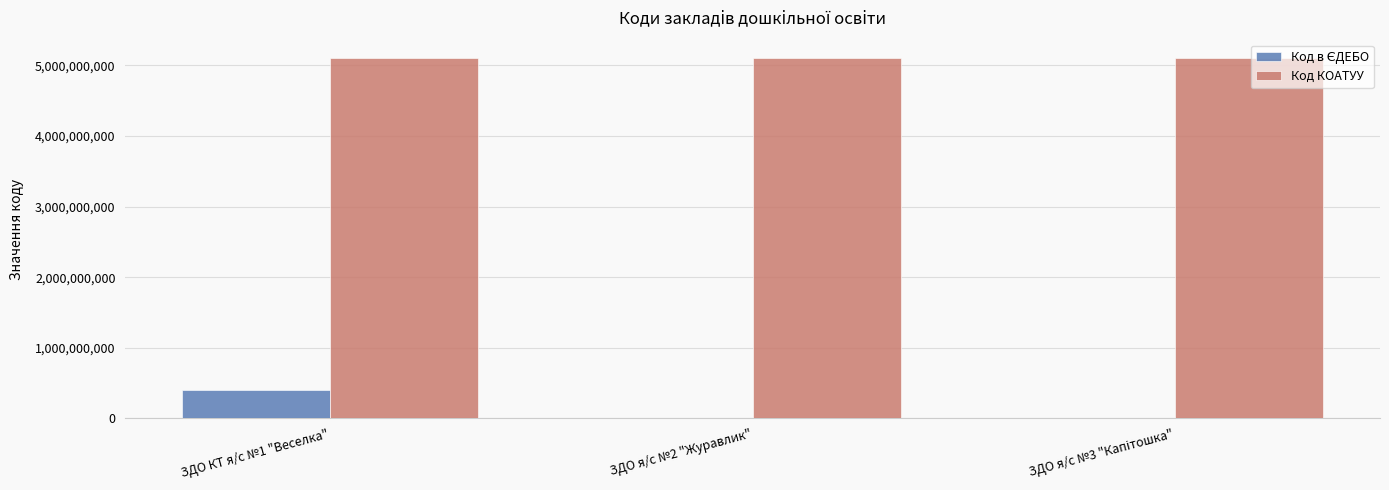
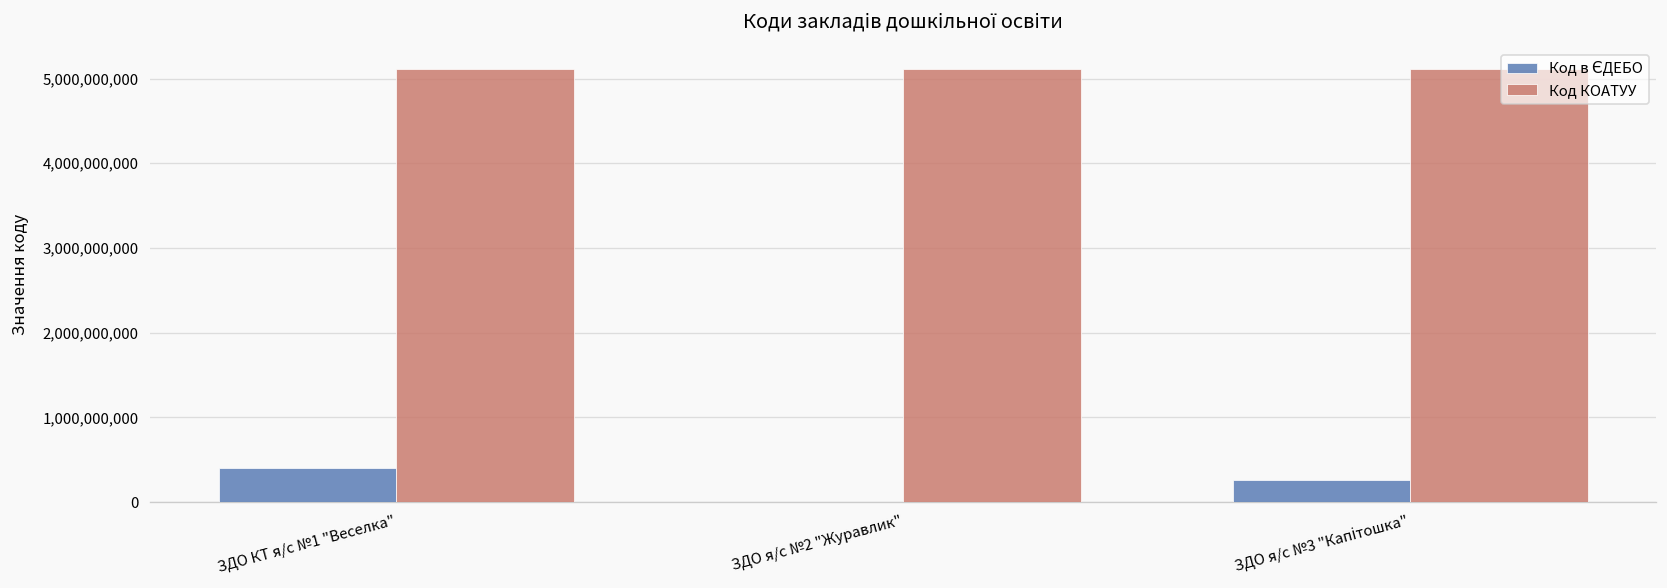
Код в ЄДЕБО, ЗДО я/с №3 "Капітошка": 0 -> 300,000,000
